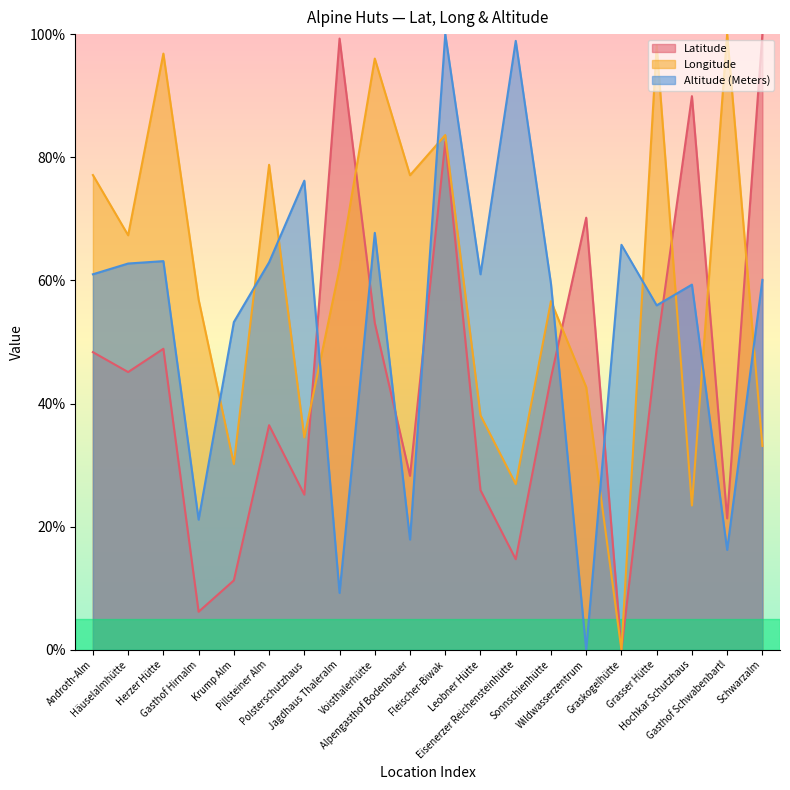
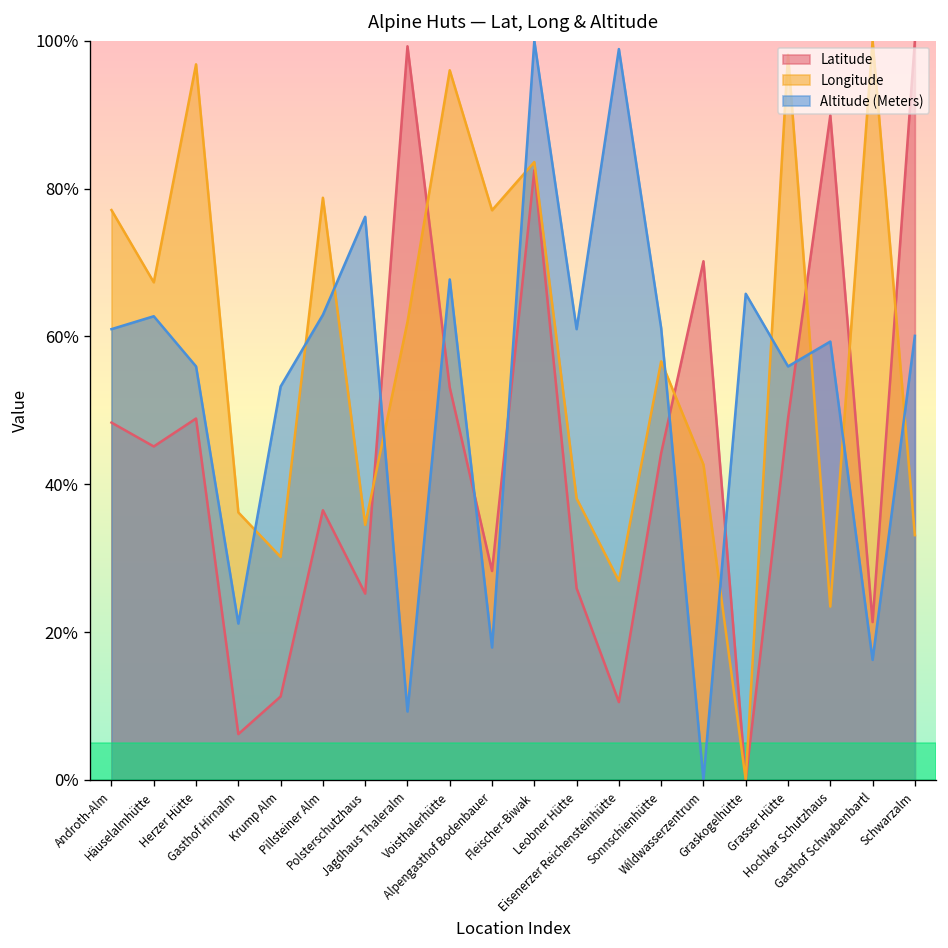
Altitude (Meters), Herzer Hütte: 63% -> 56%
Longitude, Gasthof Hirnalm: 57% -> 36%
Latitude, Eisenerzer Reichensteinhütte: 15% -> 11%
Altitude (Meters), Sonnschienhütte: 59% -> 61%
